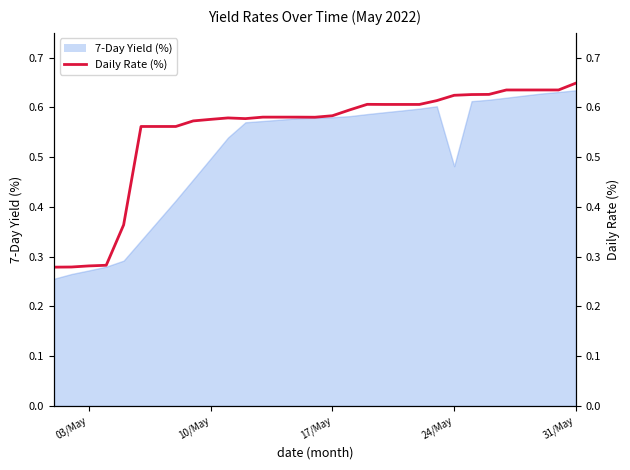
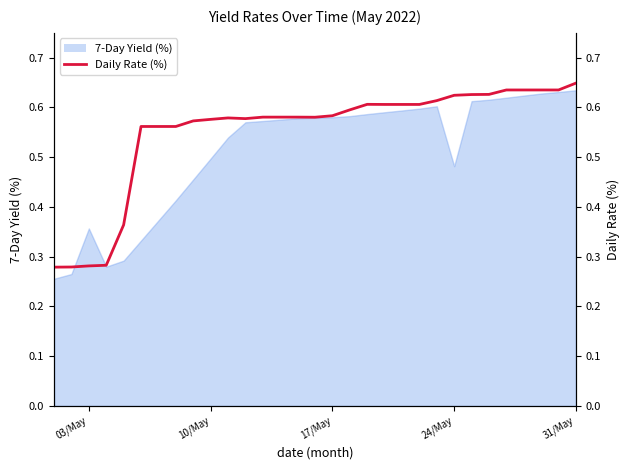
7-Day Yield (%), 03/May: 0.27 -> 0.36
